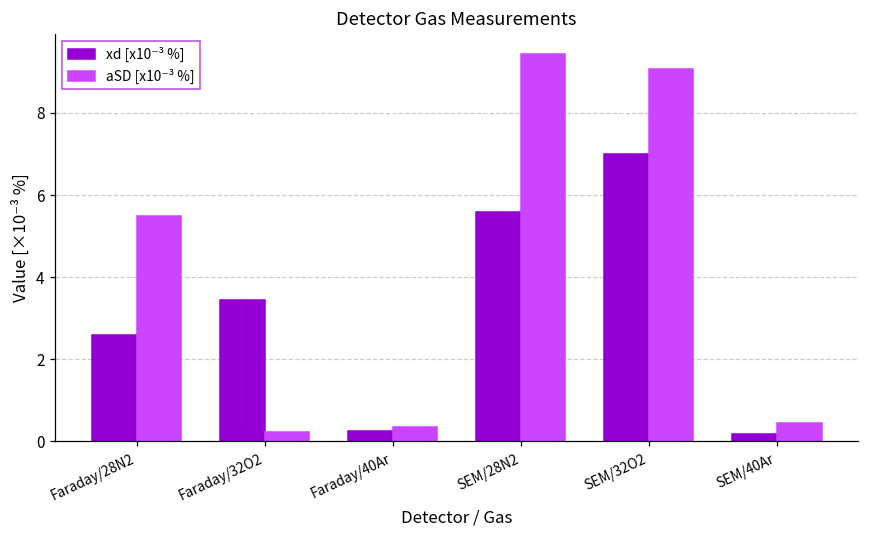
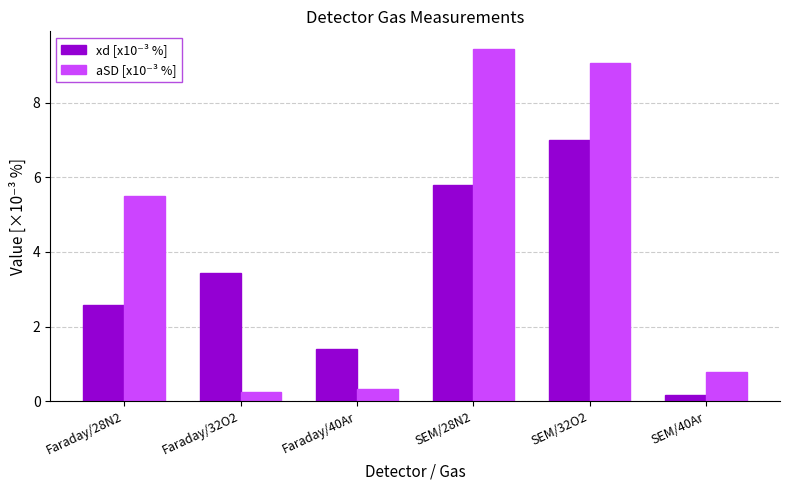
xd [x10⁻³ %], Faraday/40Ar: 0.3 -> 1.4
xd [x10⁻³ %], SEM/28N2: 5.6 -> 5.8
aSD [x10⁻³ %], SEM/40Ar: 0.4 -> 0.8
